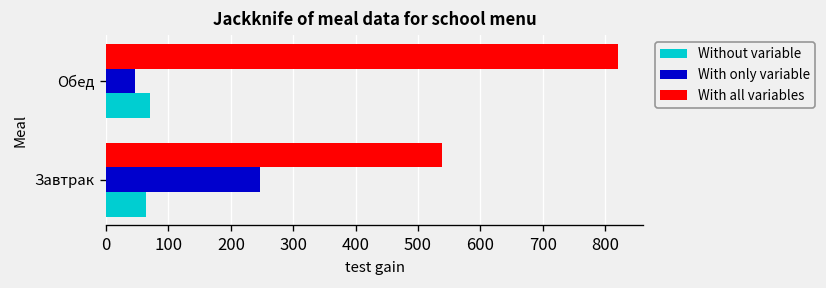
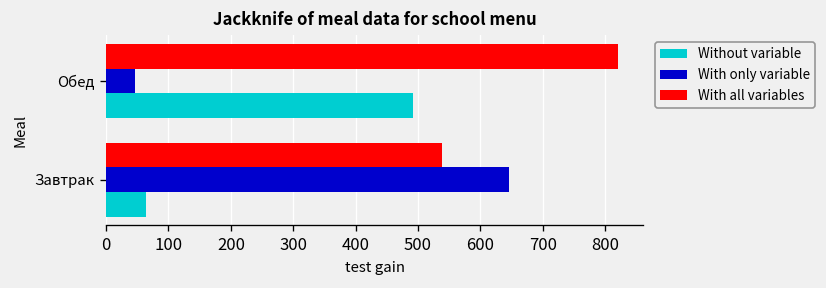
Without variable, Обед: 70 -> 490
With only variable, Завтрак: 250 -> 650
